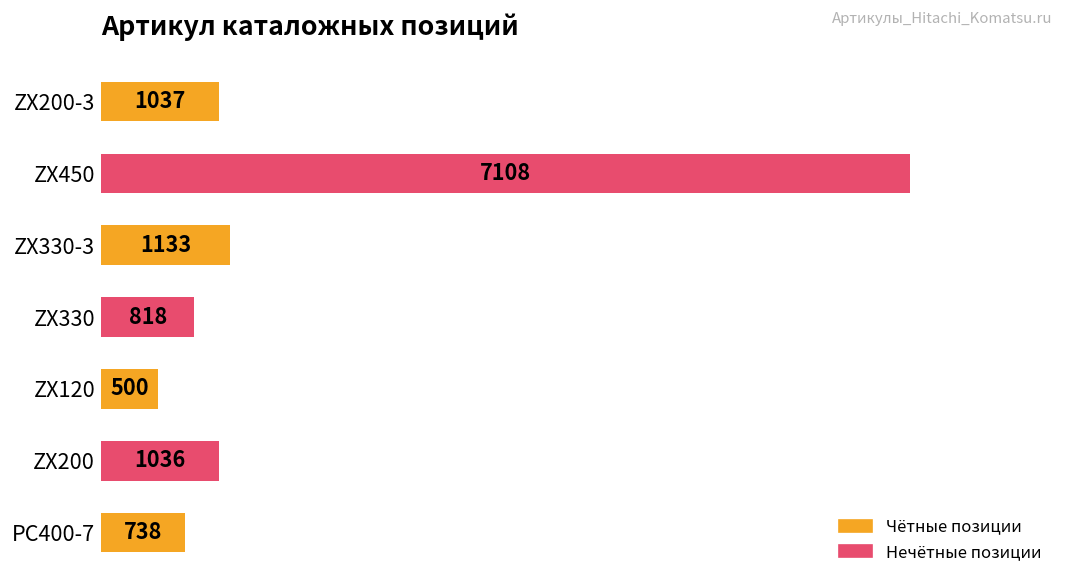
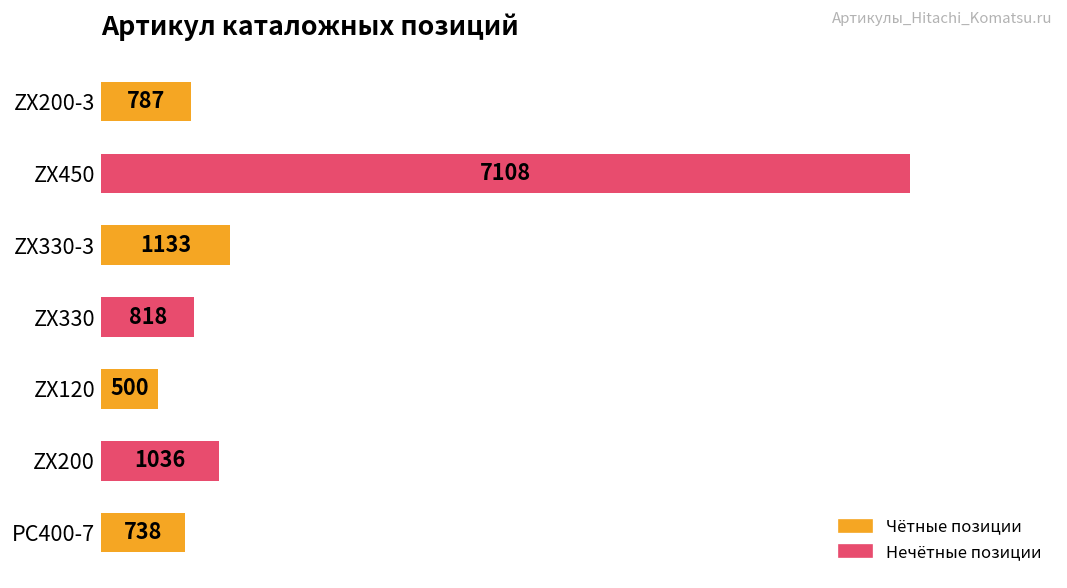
ZX200-3: 1037 -> 787
